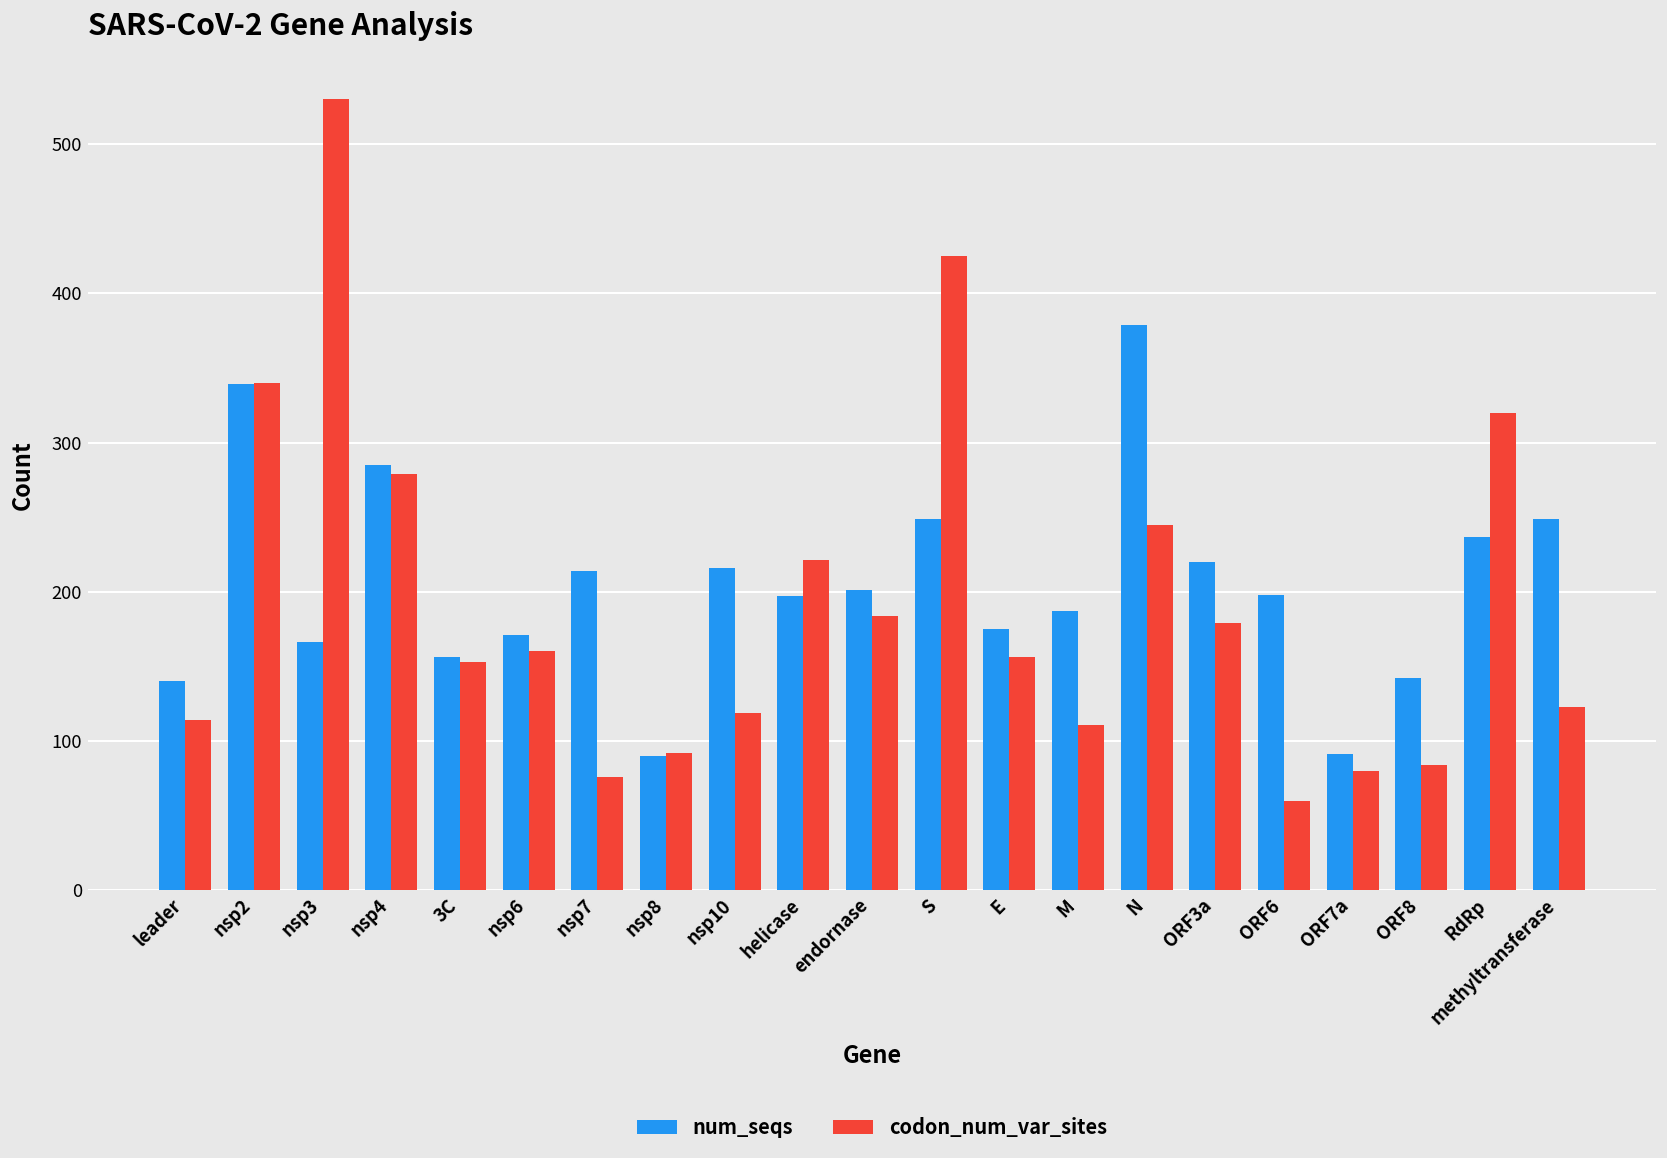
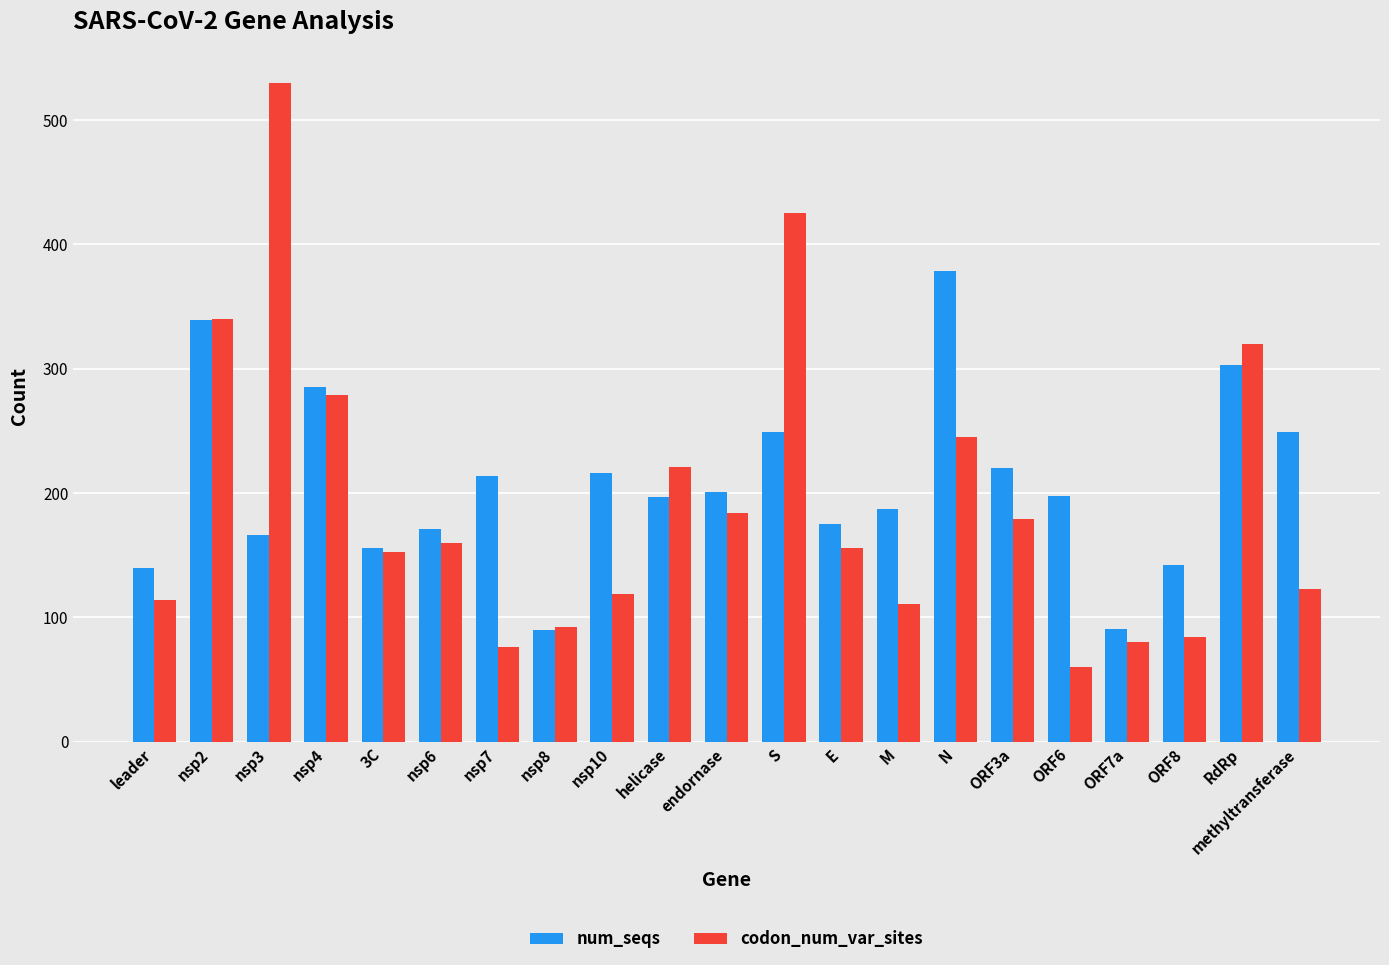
num_seqs, RdRp: 237 -> 303
